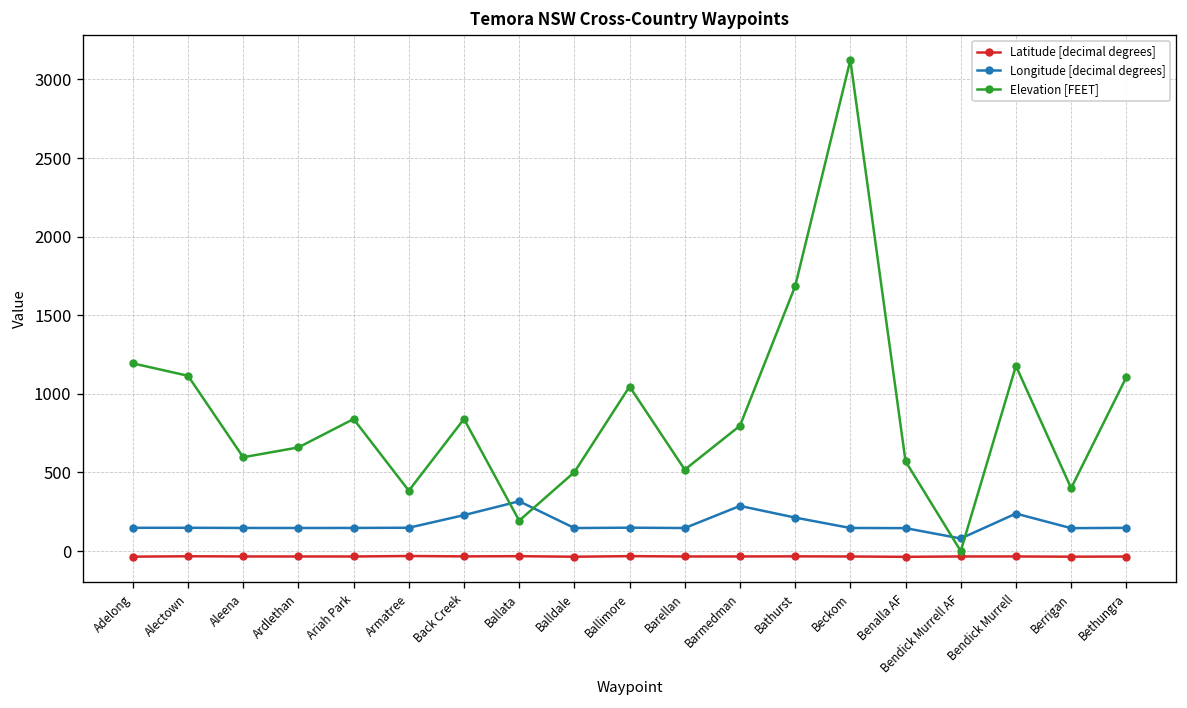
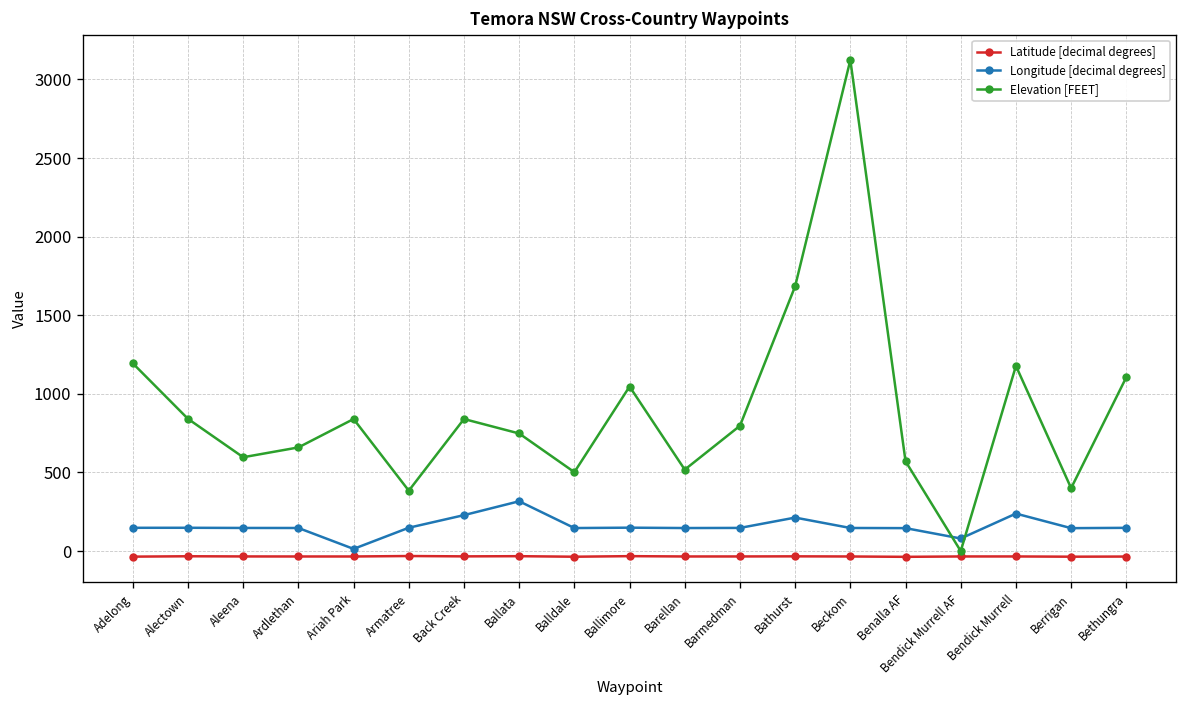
Elevation [FEET], Alectown: 1120 -> 840
Longitude [decimal degrees], Ariah Park: 150 -> 10
Elevation [FEET], Ballata: 190 -> 750
Longitude [decimal degrees], Barmedman: 290 -> 150
